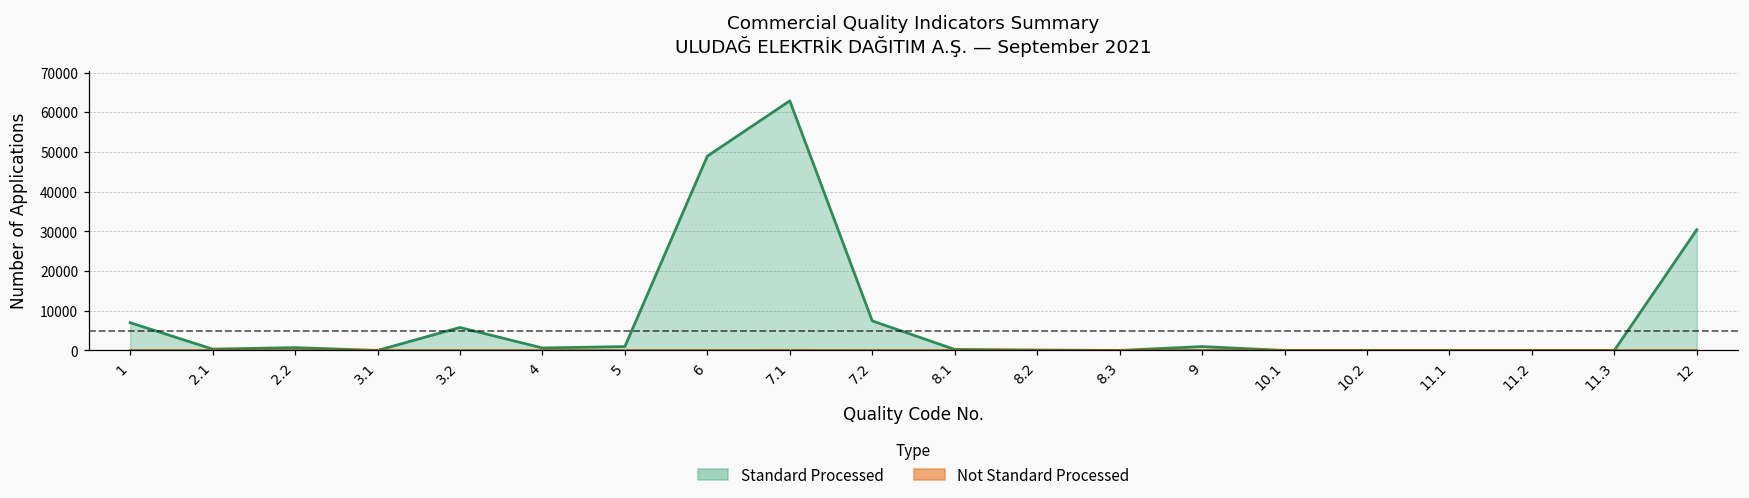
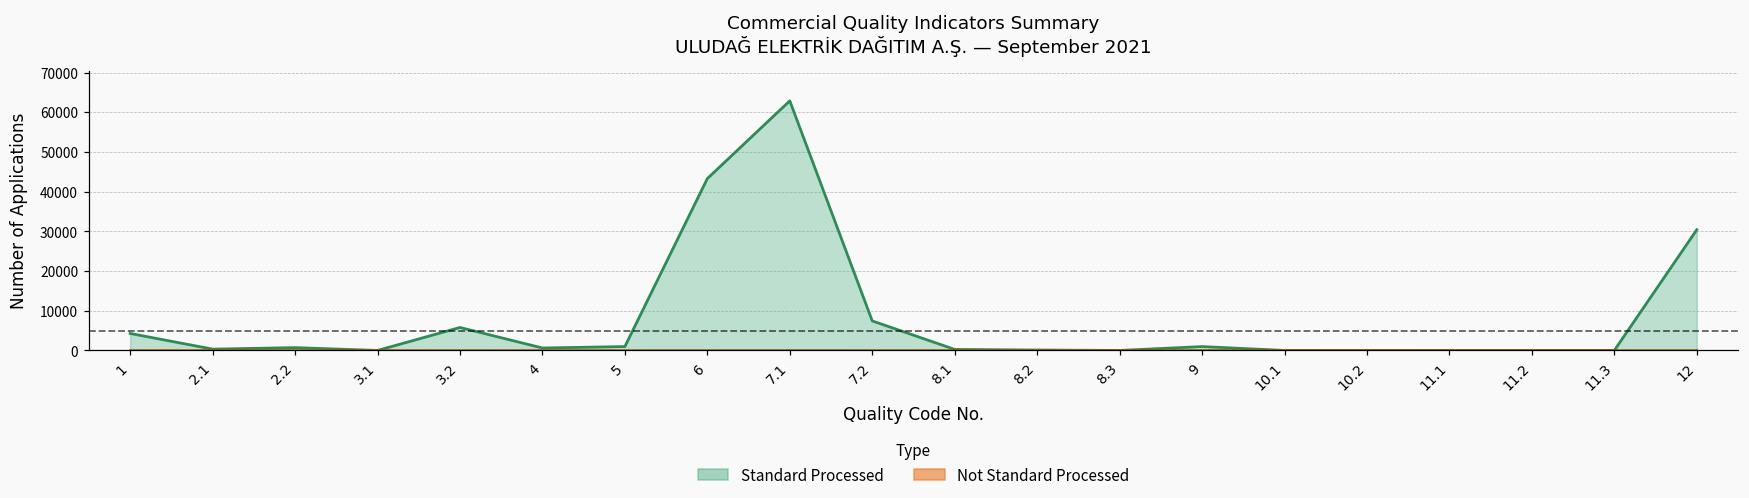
Standard Processed, 1: 7000 -> 4000
Standard Processed, 6: 49000 -> 43000
